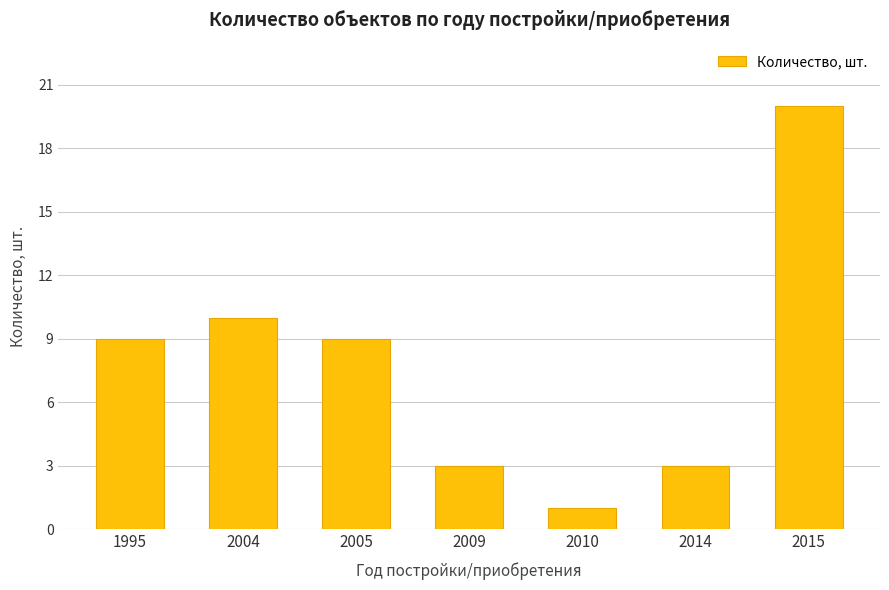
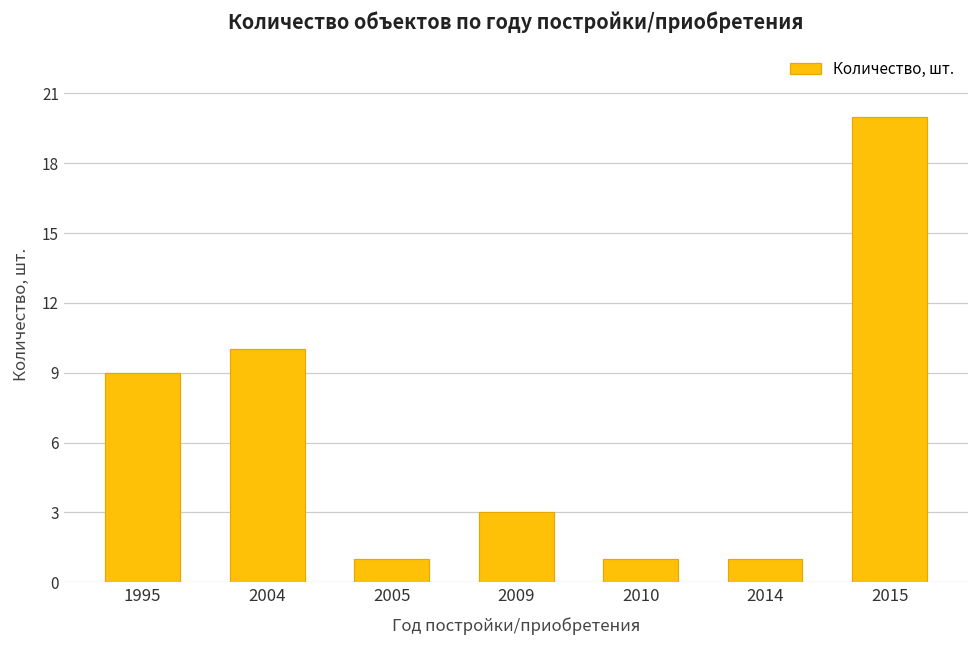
2005: 9 -> 1
2014: 3 -> 1
